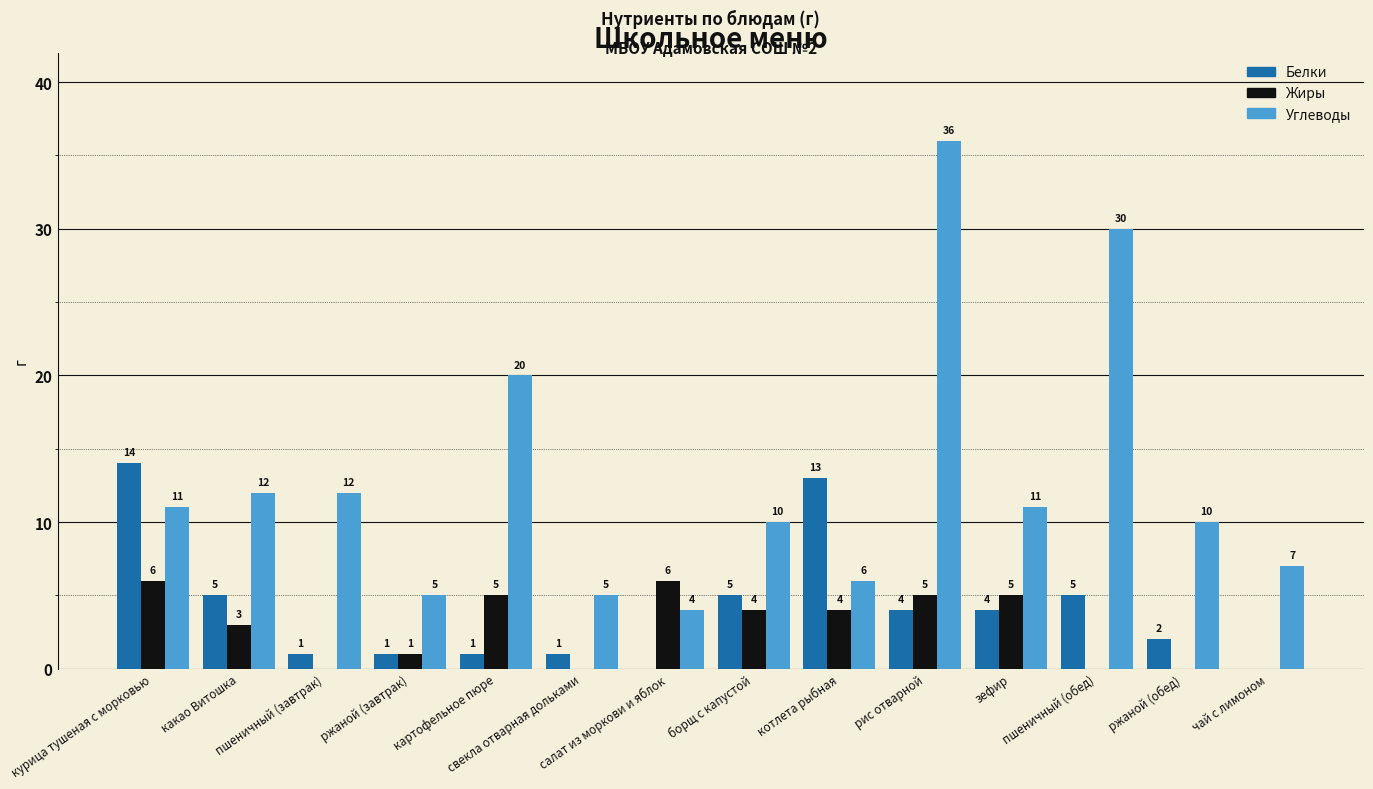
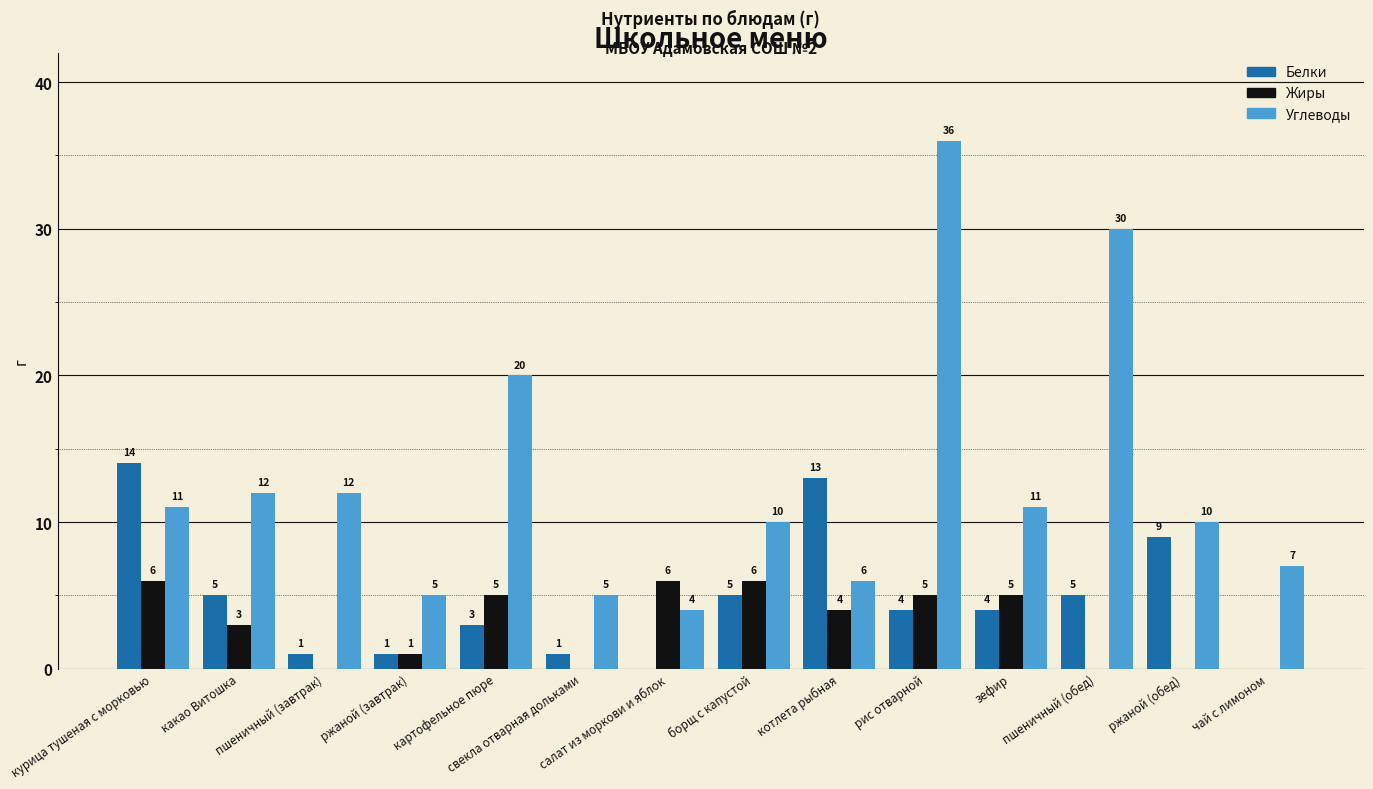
Белки, картофельное пюре: 1 -> 3
Жиры, борщ с капустой: 4 -> 6
Белки, ржаной (обед): 2 -> 9
